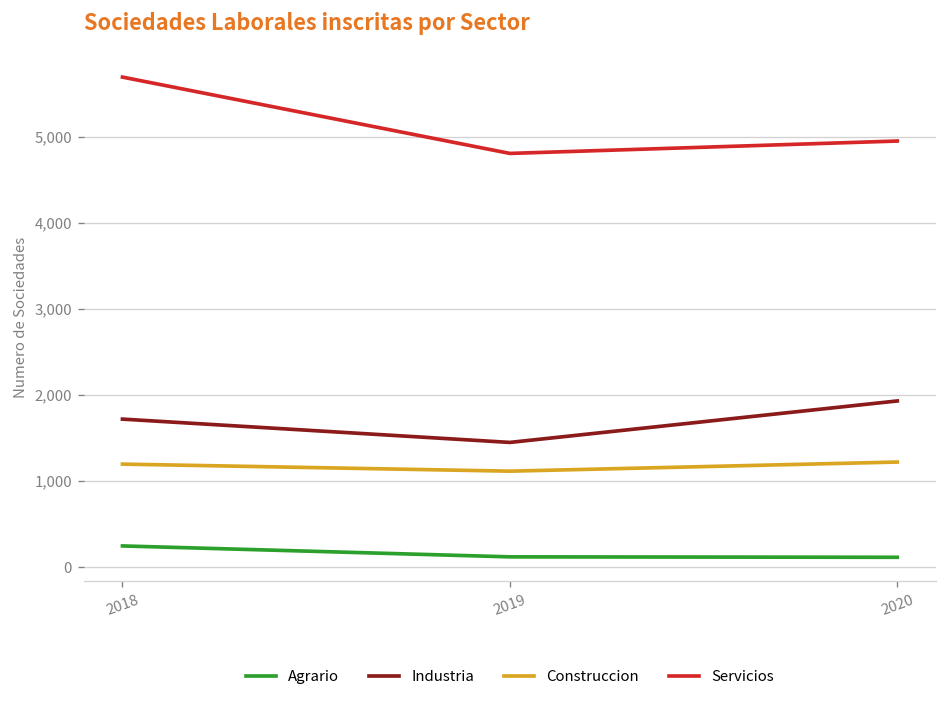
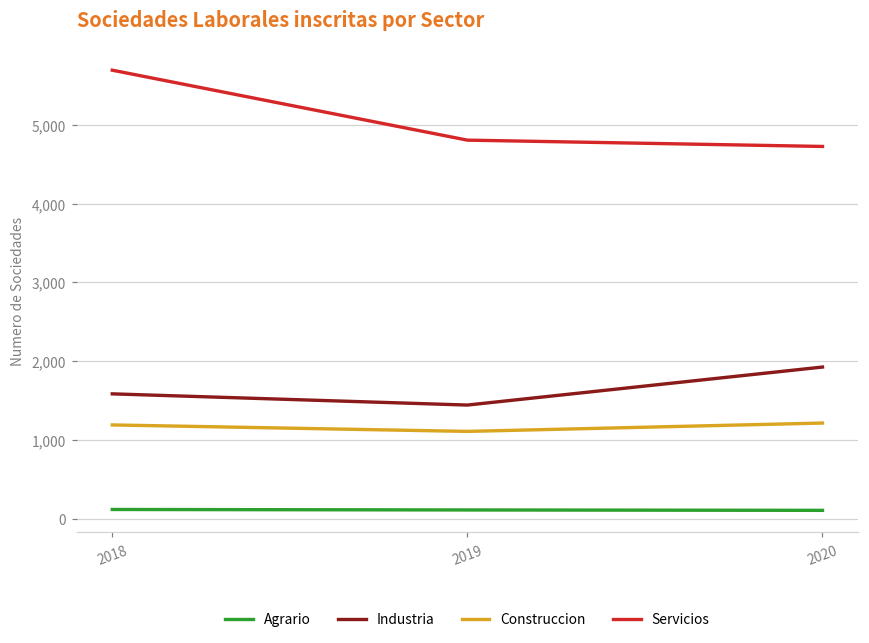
Agrario, 2018: 200 -> 100
Industria, 2018: 1,700 -> 1,600
Servicios, 2020: 4,900 -> 4,700
